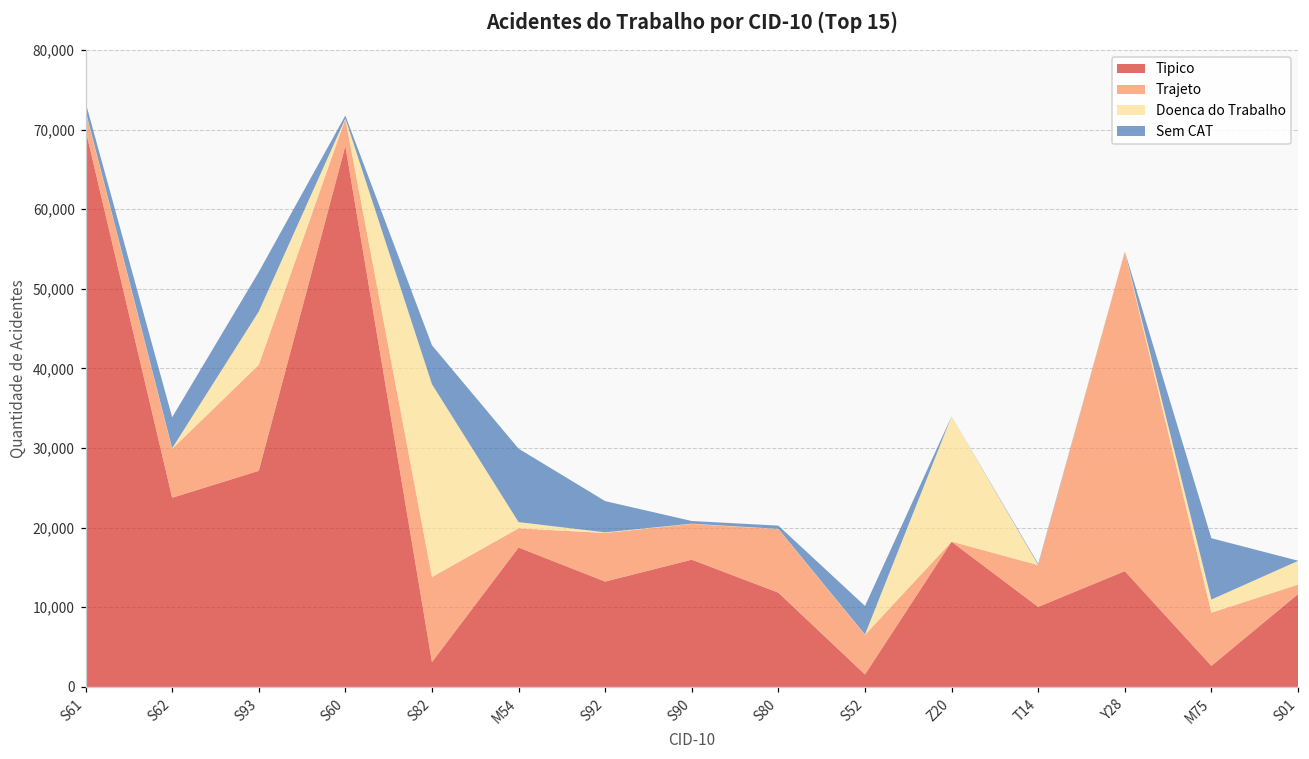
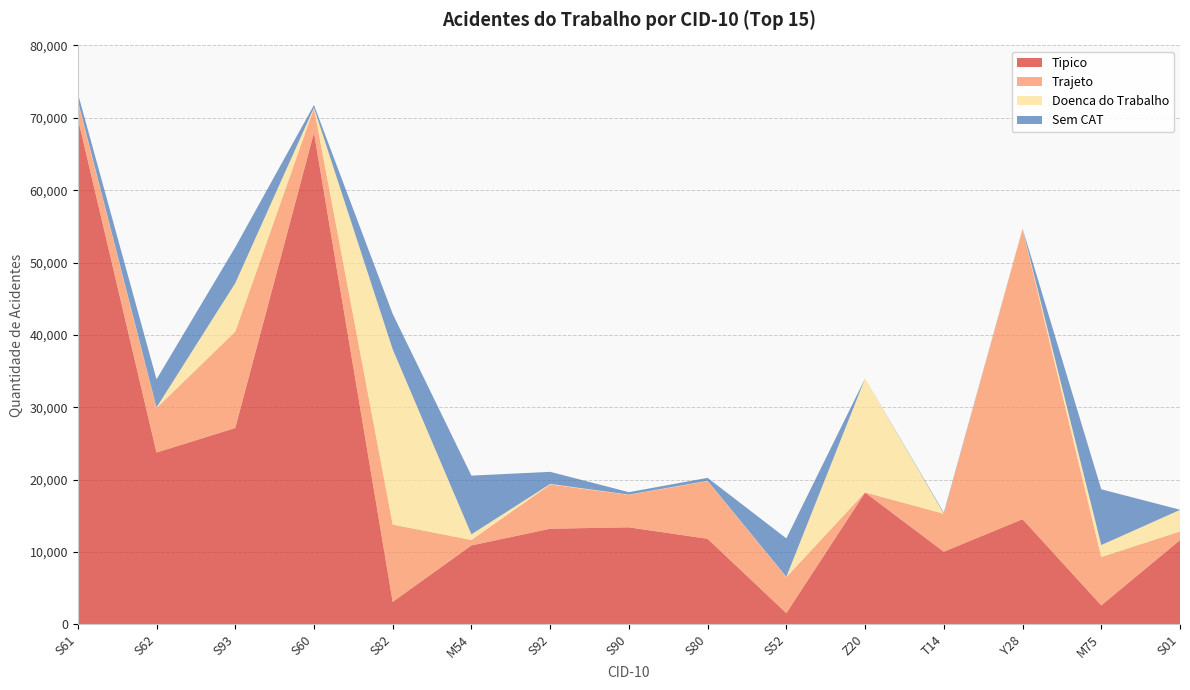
Tipico, M54: 18,000 -> 11,000
Trajeto, M54: 2,000 -> 1,000
Sem CAT, M54: 9,000 -> 8,000
Sem CAT, S92: 4,000 -> 2,000
Tipico, S90: 16,000 -> 13,000
Sem CAT, S52: 4,000 -> 5,000
